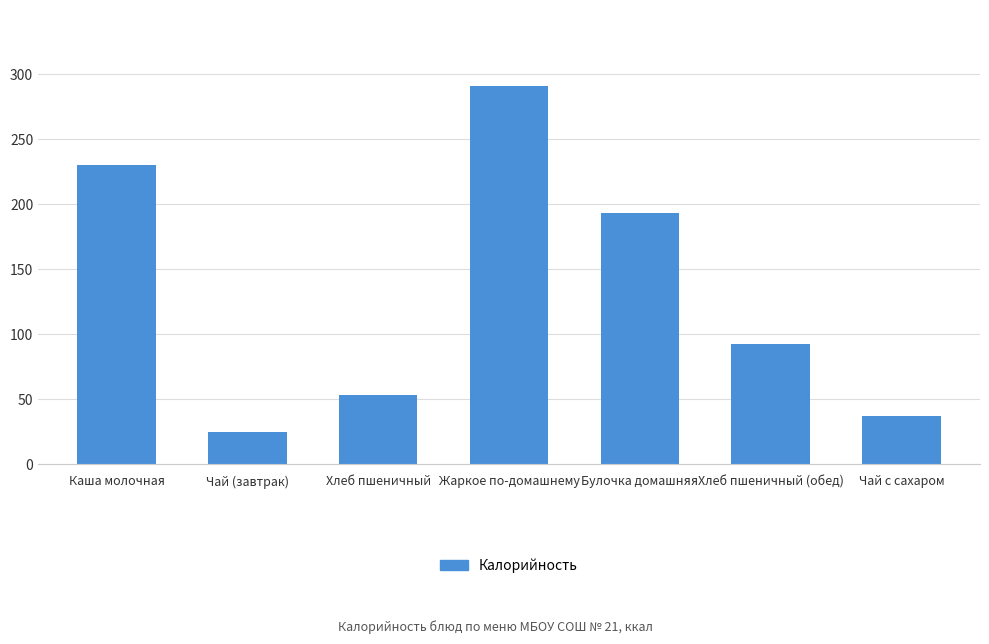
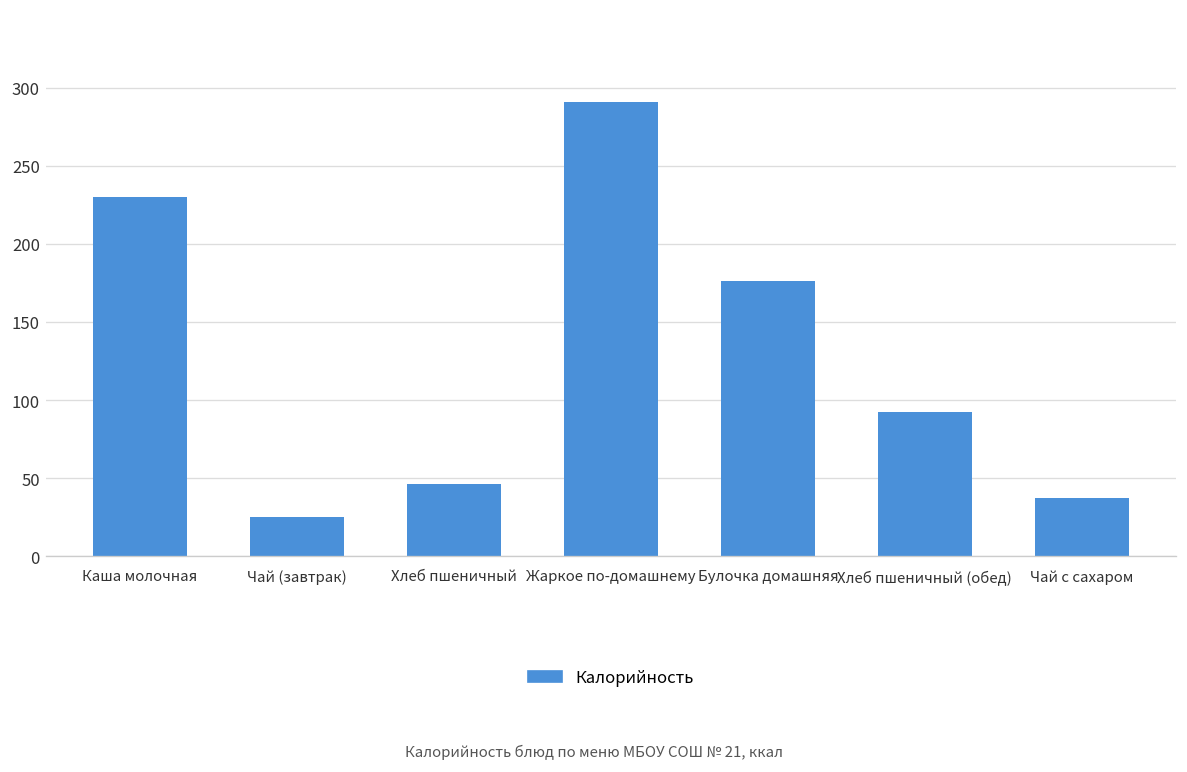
Хлеб пшеничный: 54 -> 46
Булочка домашняя: 193 -> 176
